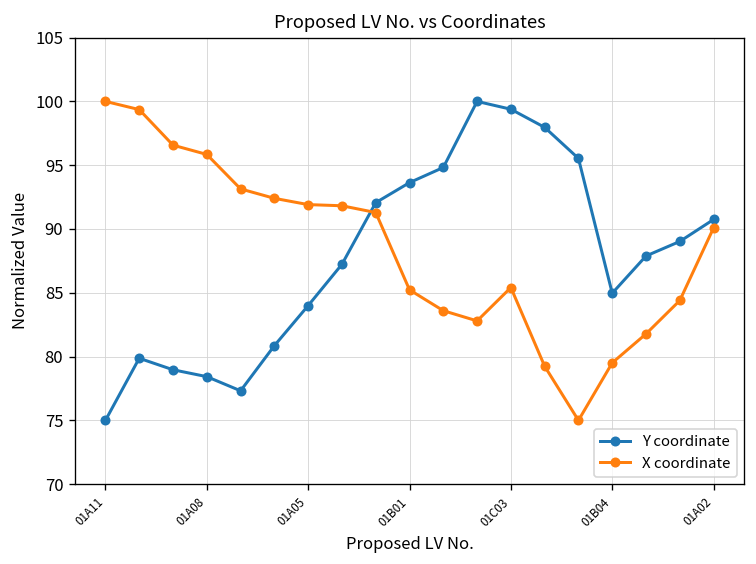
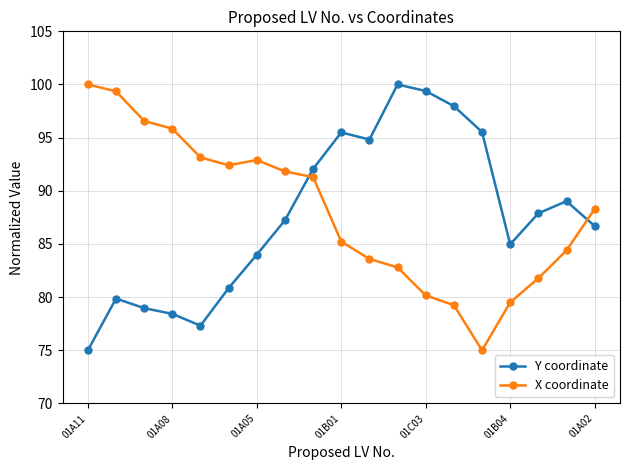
X coordinate, 01A05: 91.9 -> 92.9
Y coordinate, 01B01: 93.6 -> 95.5
X coordinate, 01C03: 85.4 -> 80.2
Y coordinate, 01A02: 90.7 -> 86.7
X coordinate, 01A02: 90.1 -> 88.3
